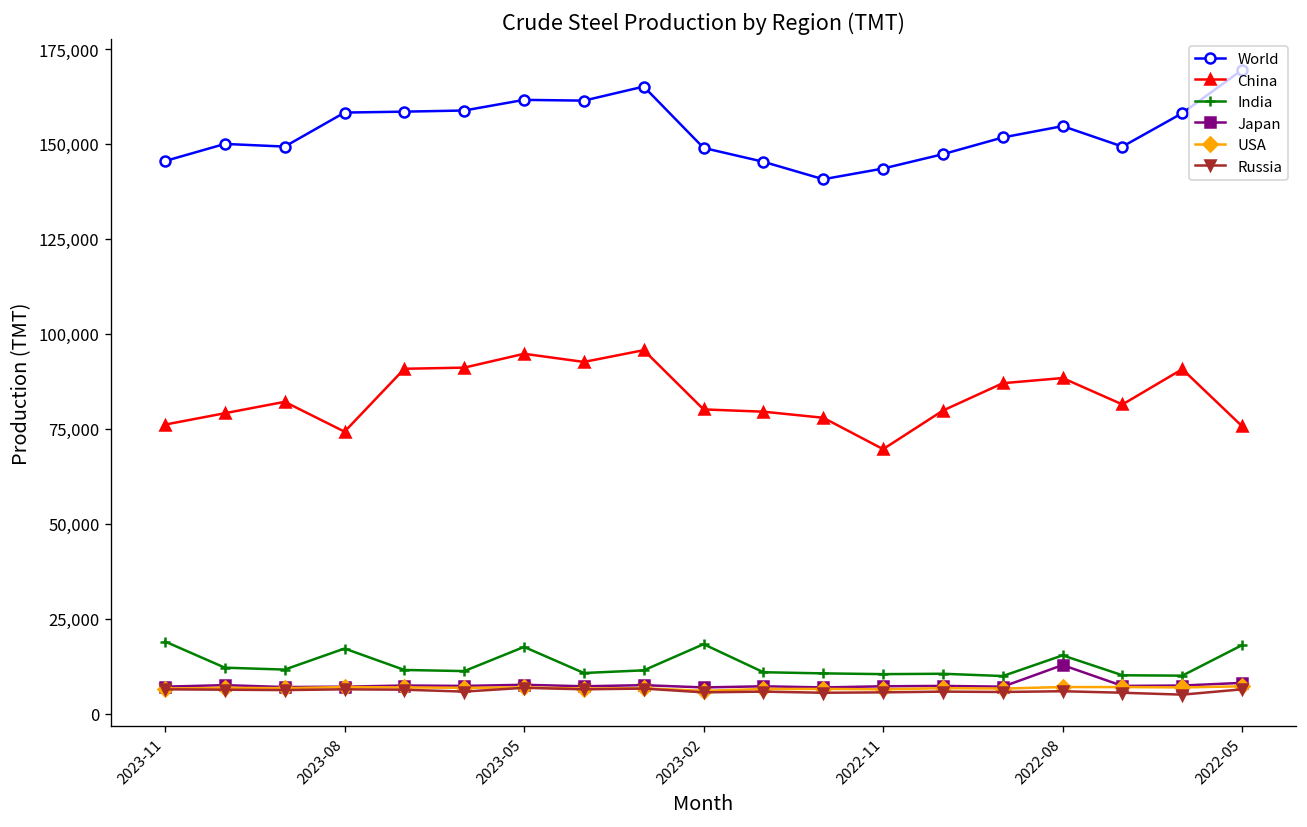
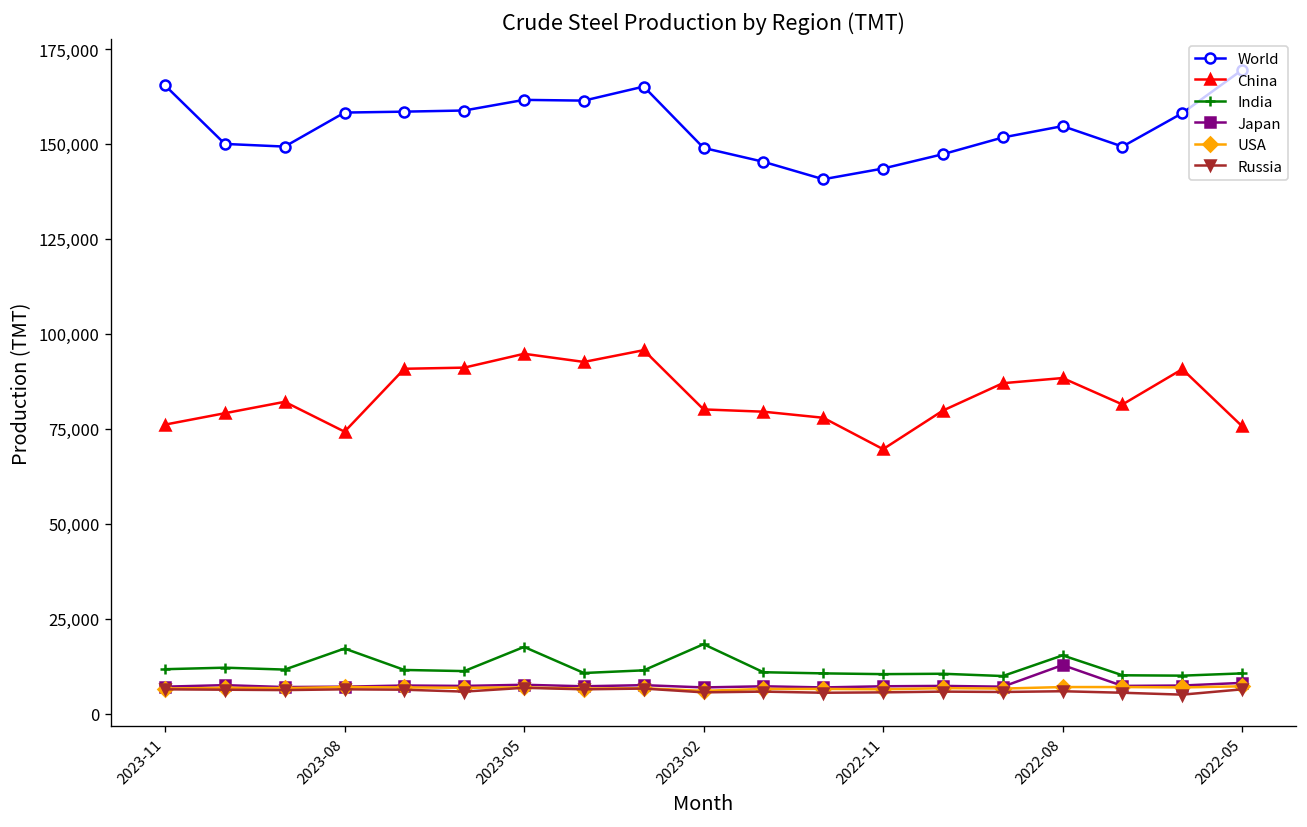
World, 2023-11: 146,000 -> 165,000
India, 2023-11: 19,000 -> 12,000
India, 2022-05: 18,000 -> 11,000
